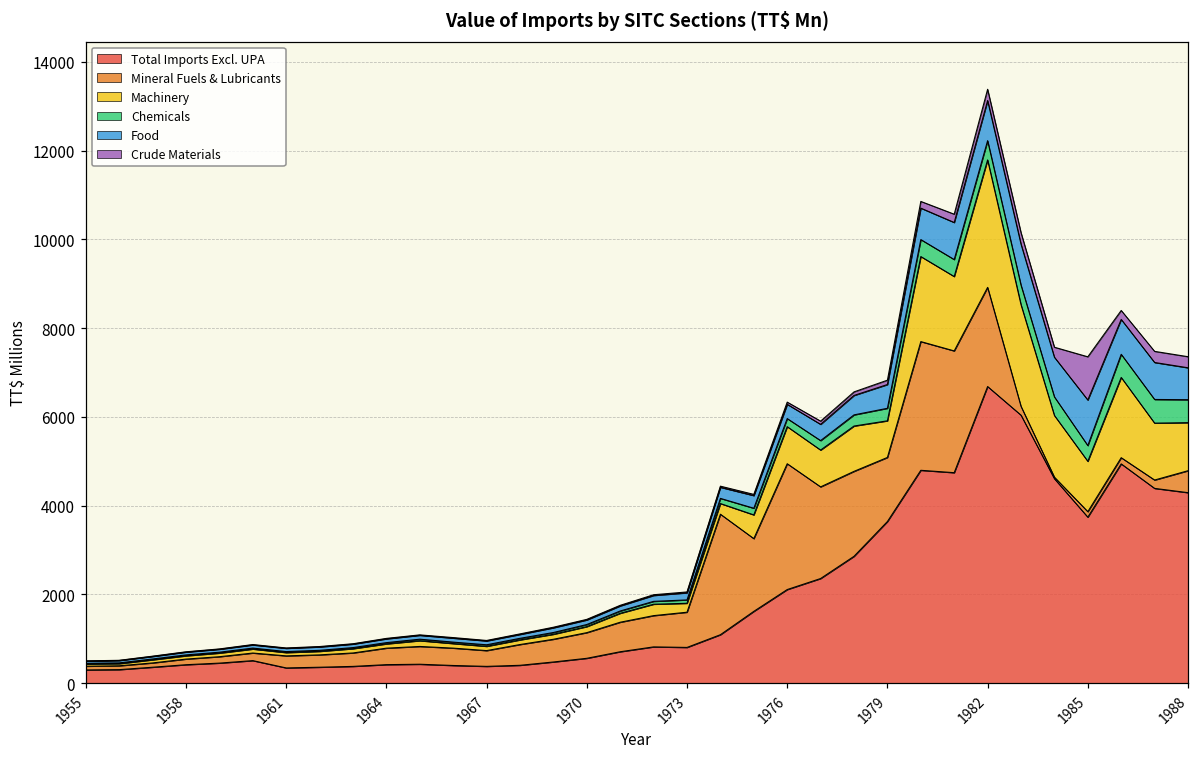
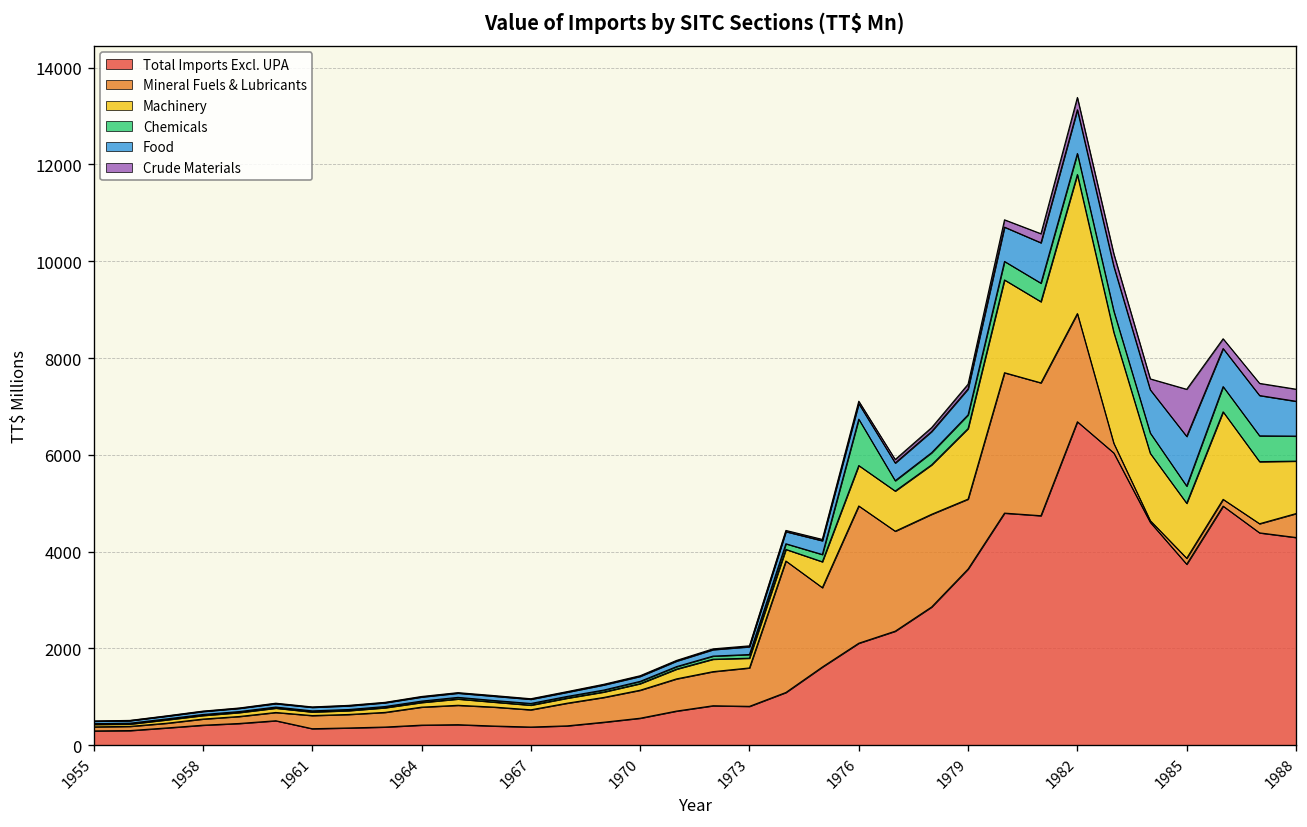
Chemicals, 1976: 200 -> 1000
Machinery, 1979: 800 -> 1500
